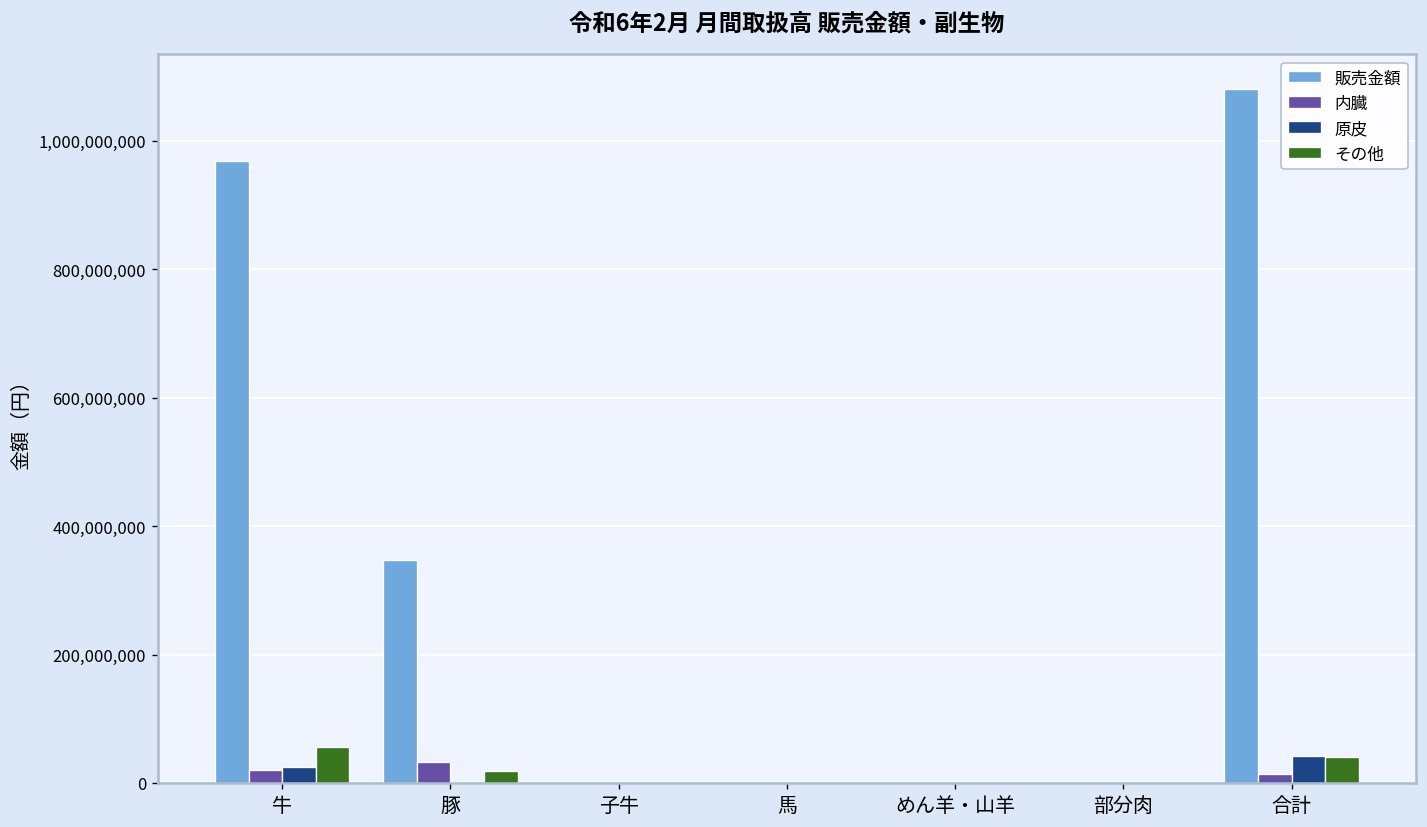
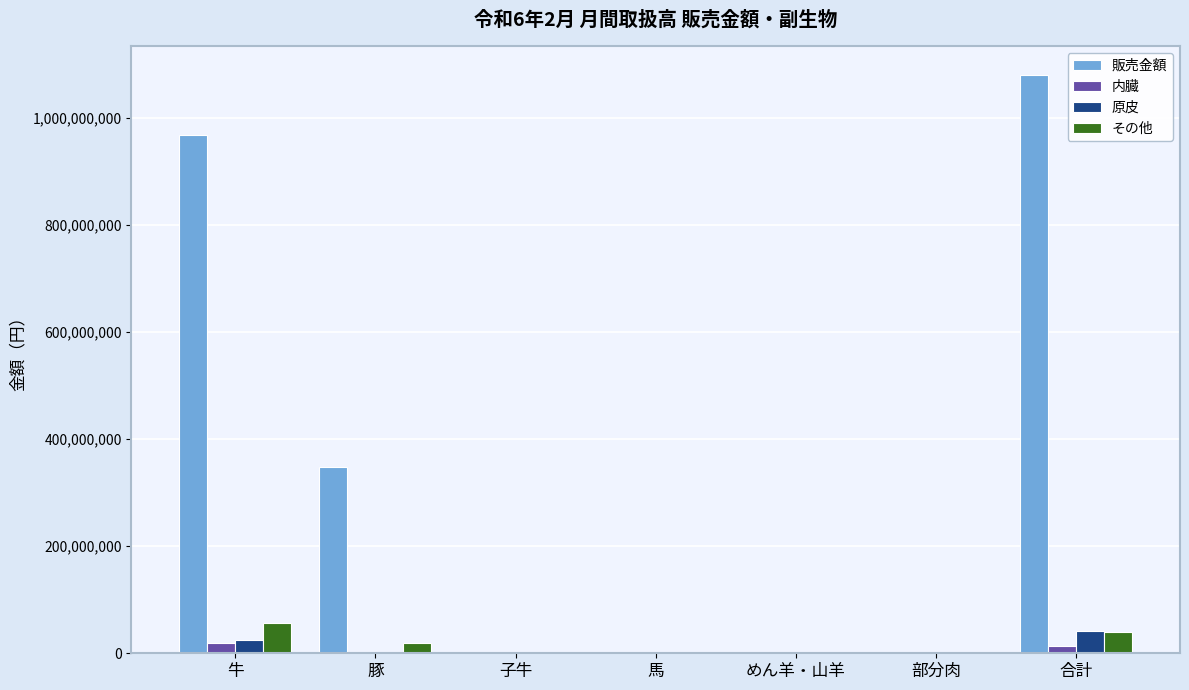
内臓, 豚: 30,000,000 -> 0
